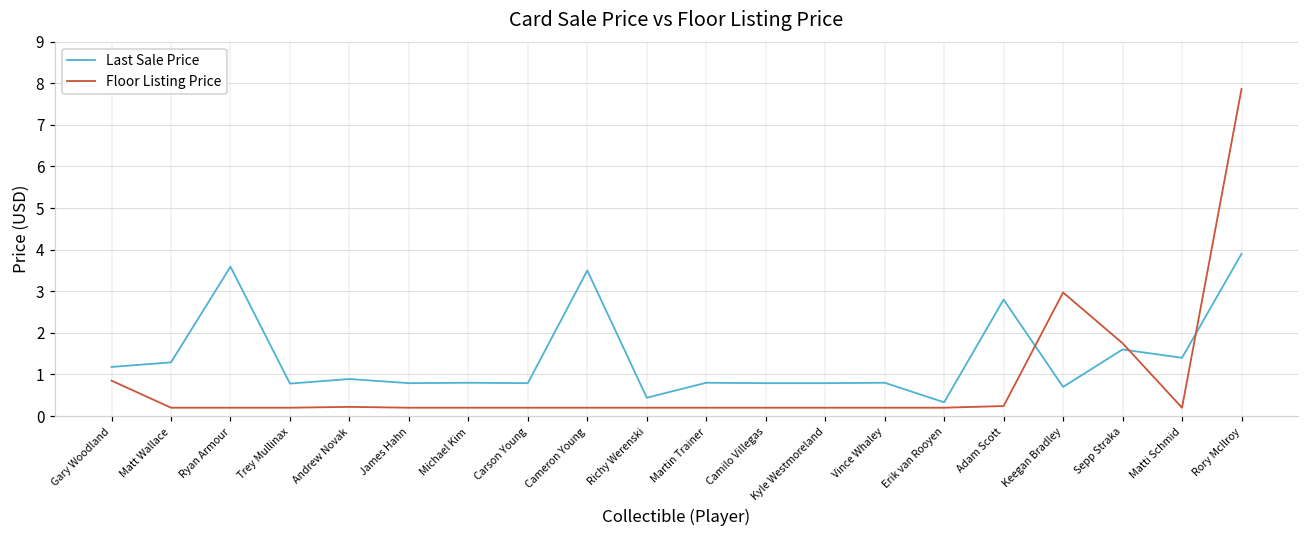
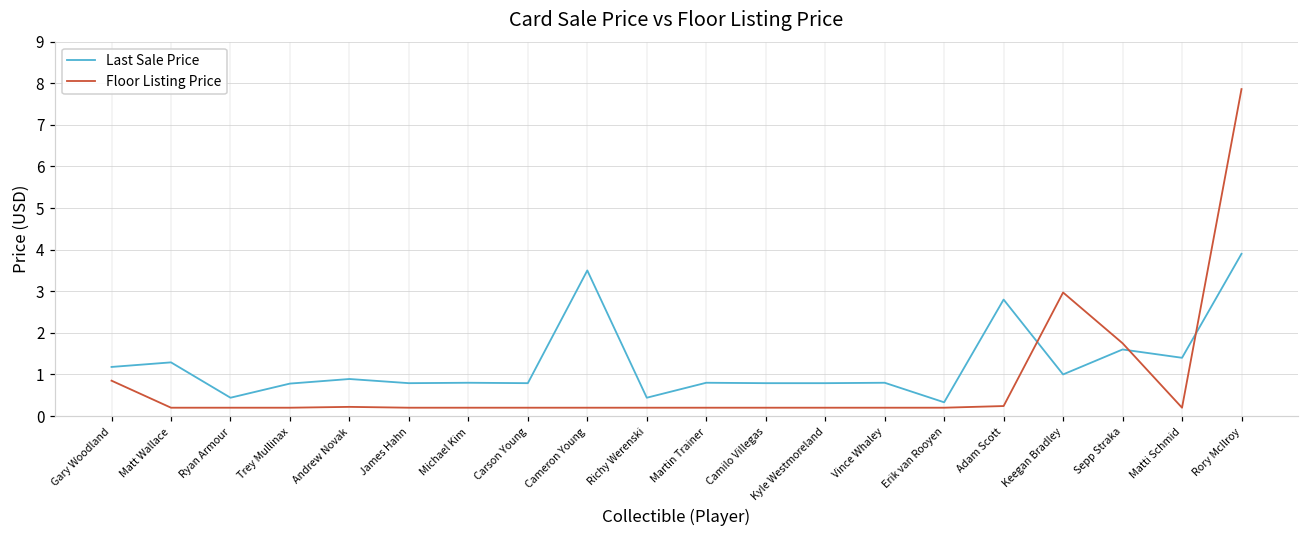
Last Sale Price, Ryan Armour: 3.6 -> 0.4
Last Sale Price, Keegan Bradley: 0.7 -> 1.0
